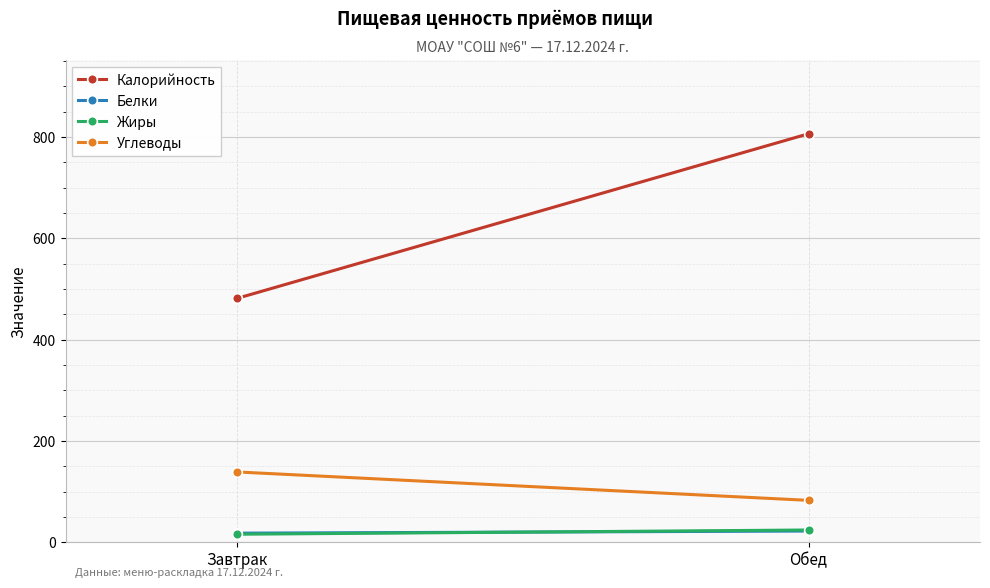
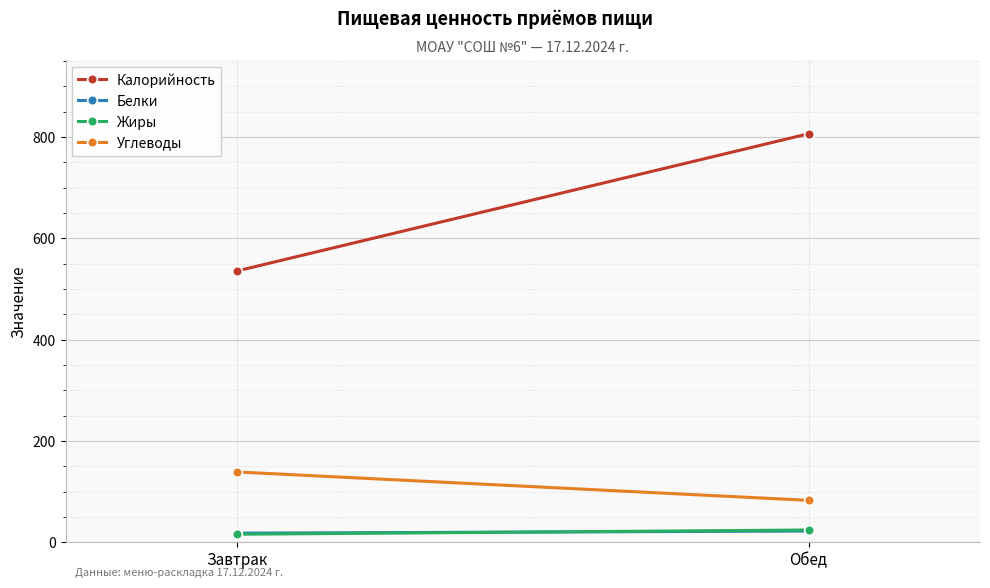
Калорийность, Завтрак: 480 -> 540
